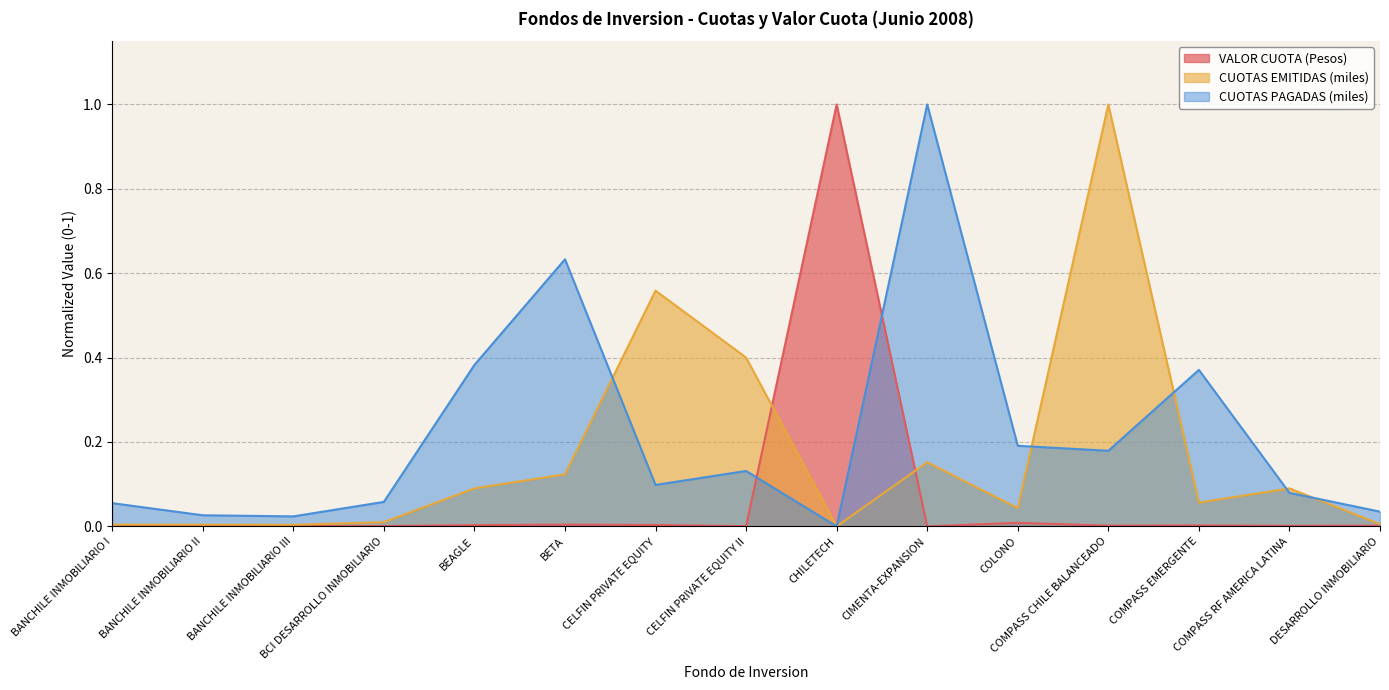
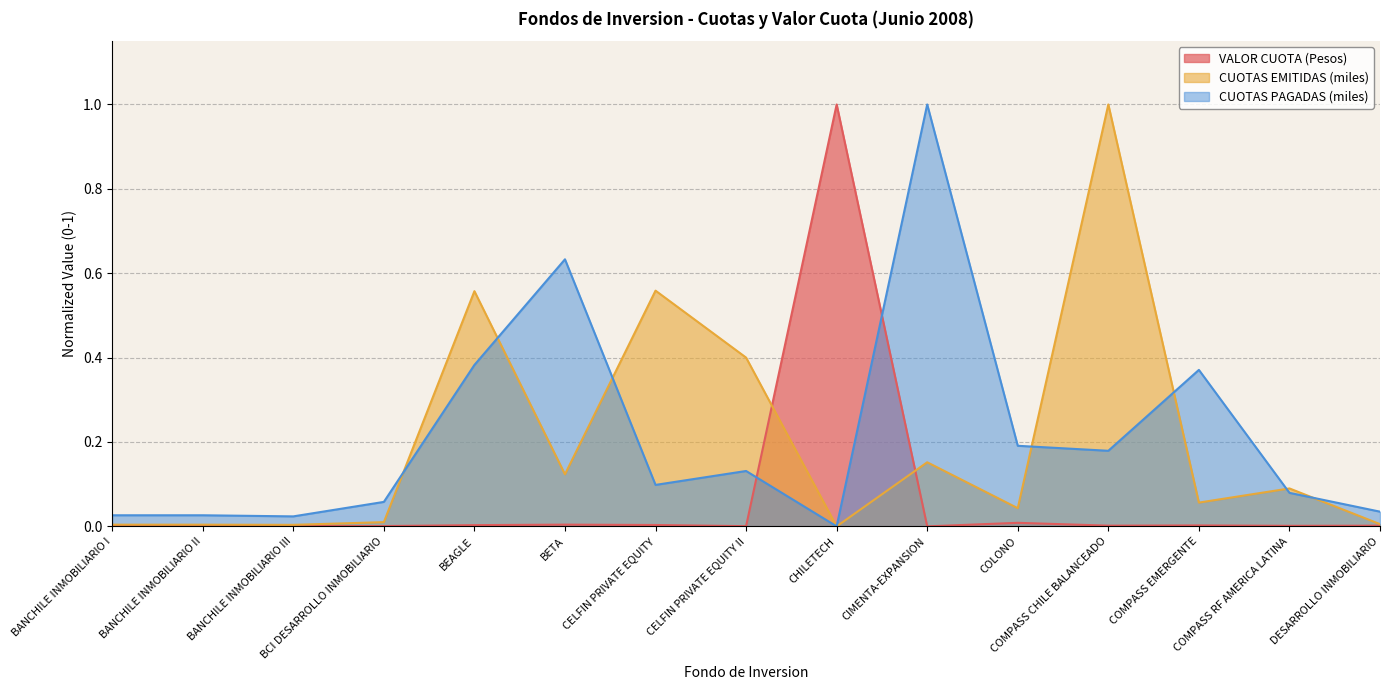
CUOTAS PAGADAS (miles), BANCHILE INMOBILIARIO I: 0.05 -> 0.03
CUOTAS EMITIDAS (miles), BEAGLE: 0.09 -> 0.56
